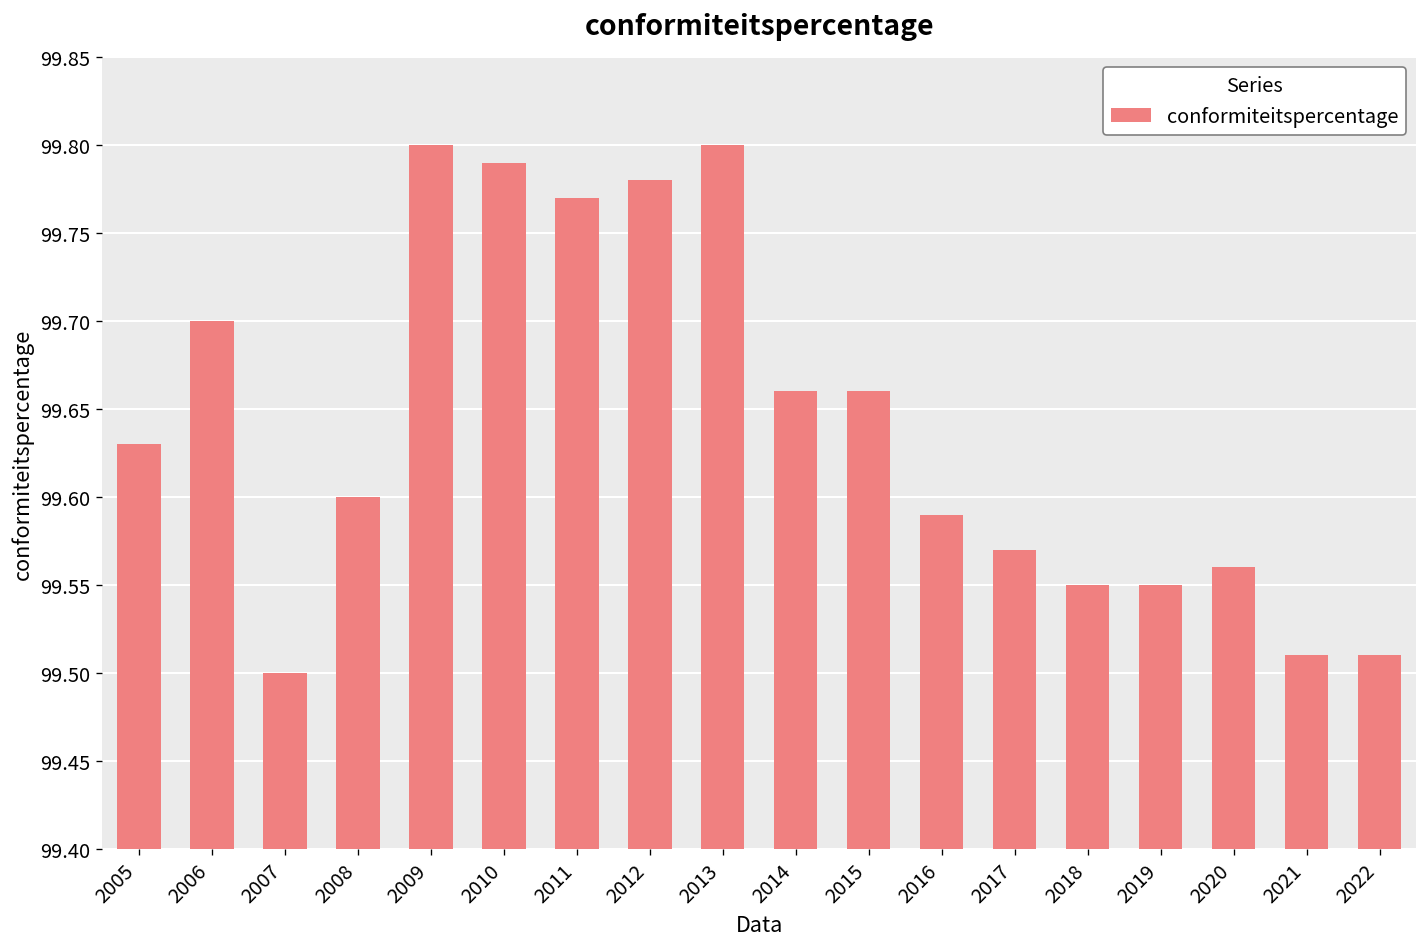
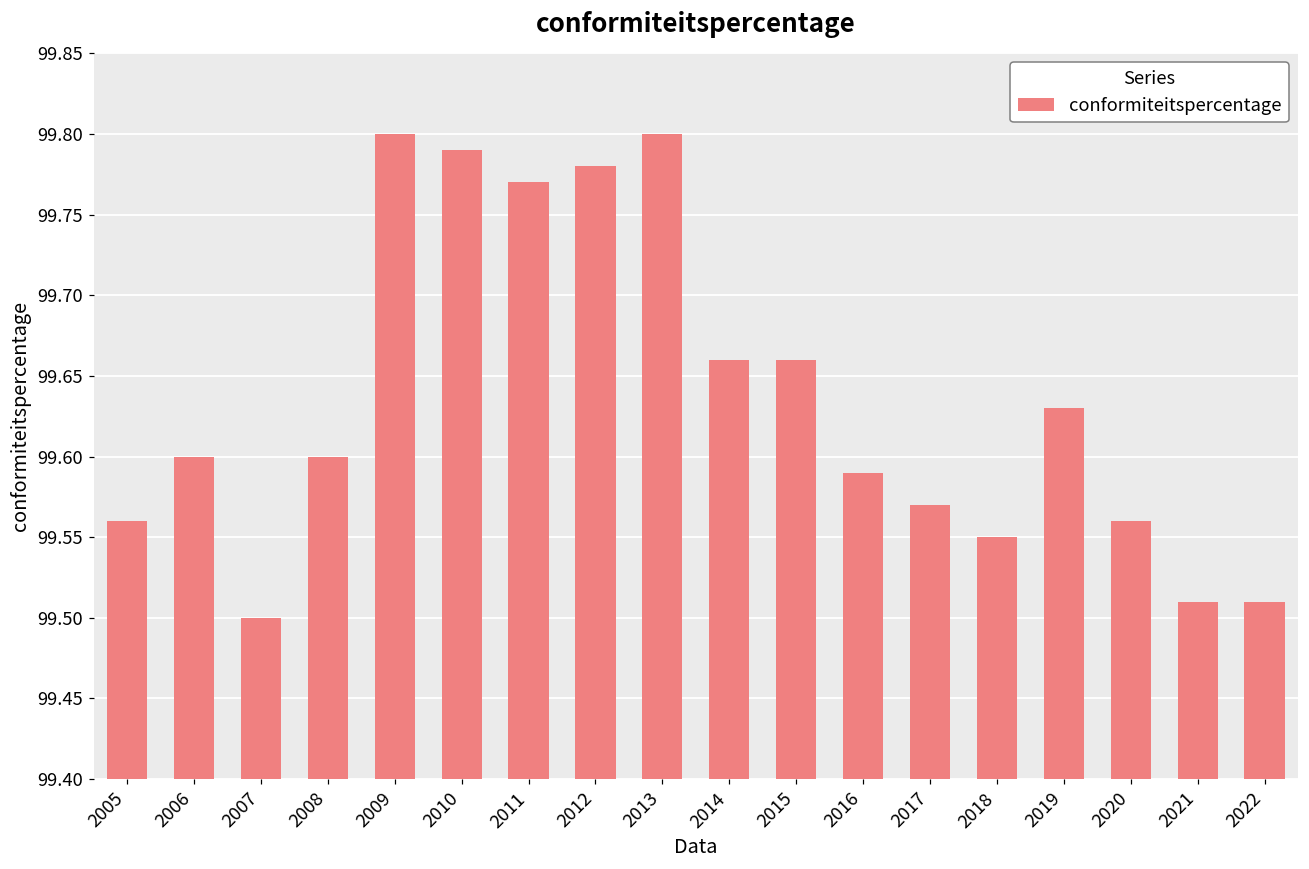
2005: 99.63 -> 99.56
2006: 99.7 -> 99.6
2019: 99.55 -> 99.63
